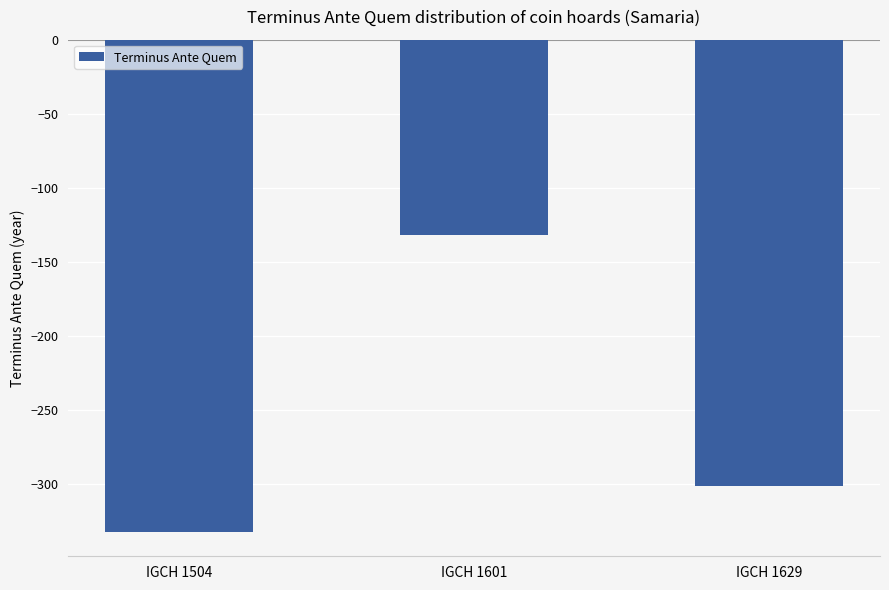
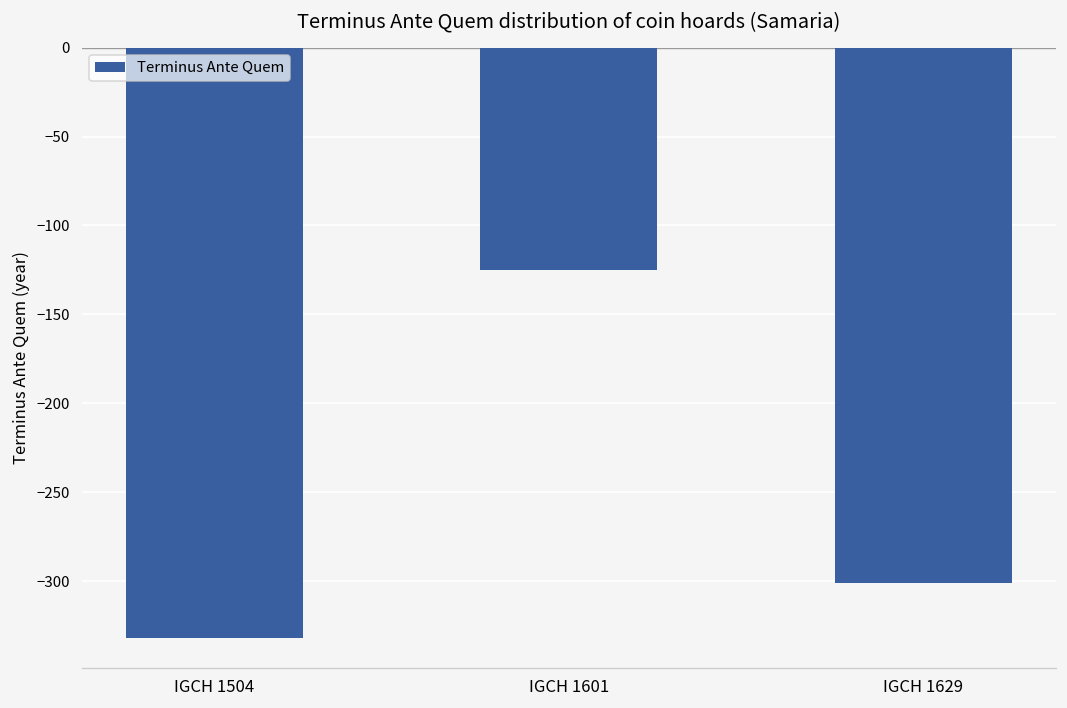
IGCH 1601: -132 -> -125
